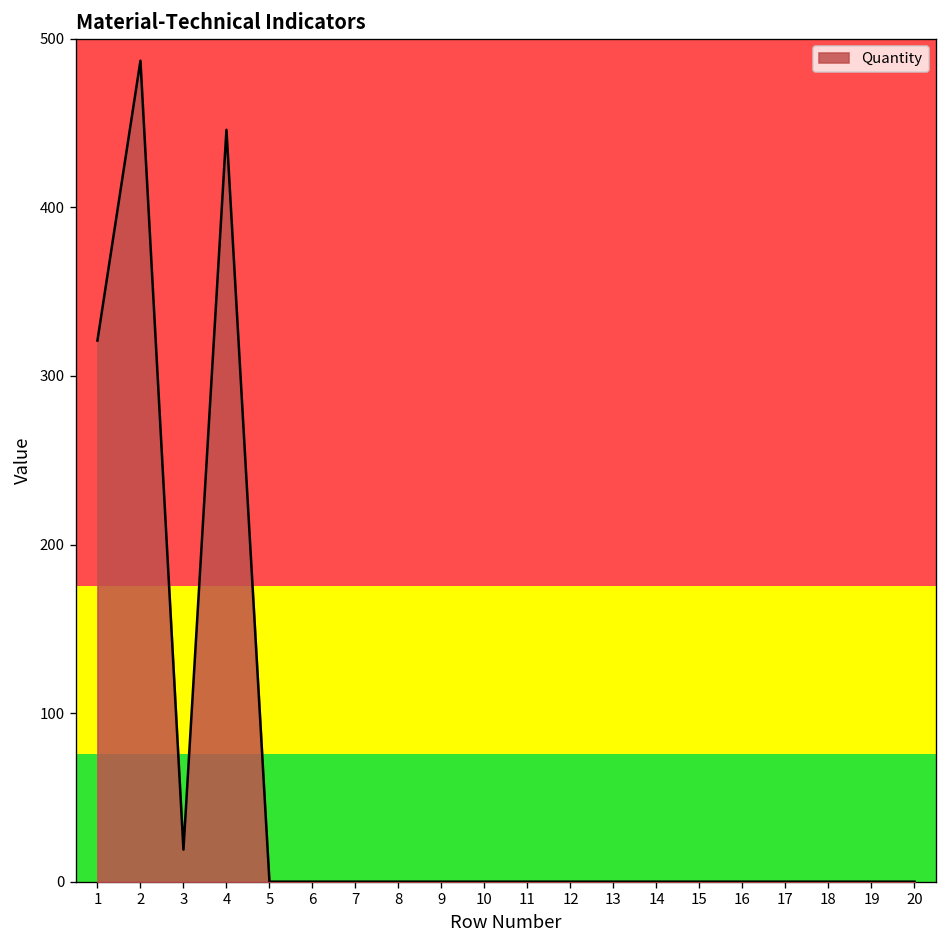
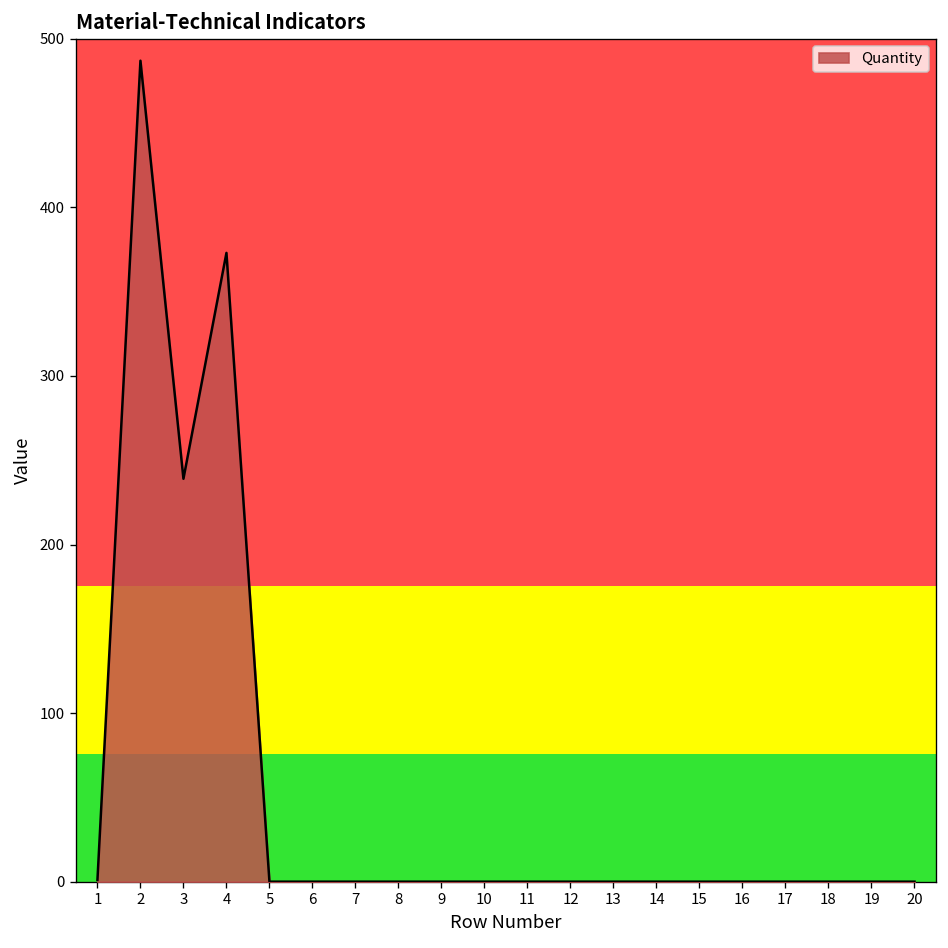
1: 321 -> 1
3: 19 -> 239
4: 446 -> 373
